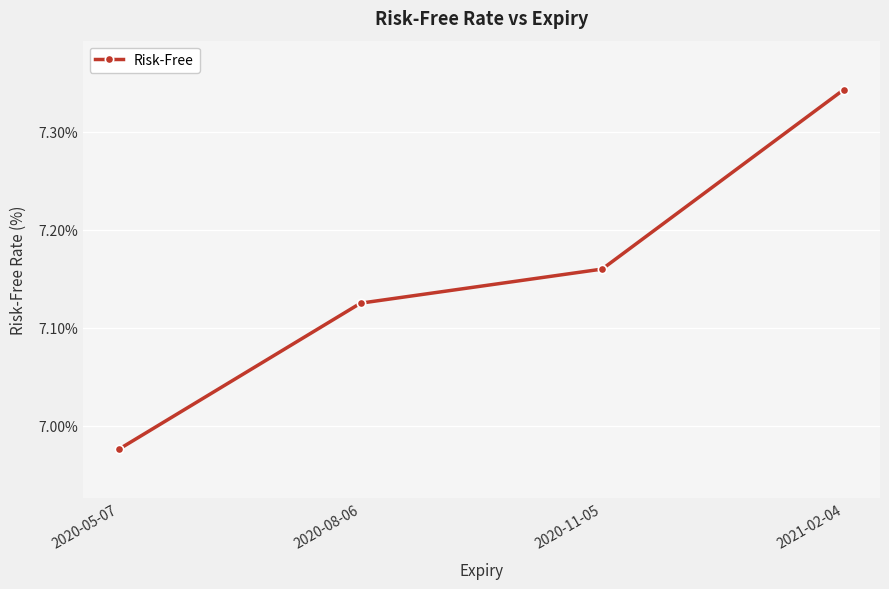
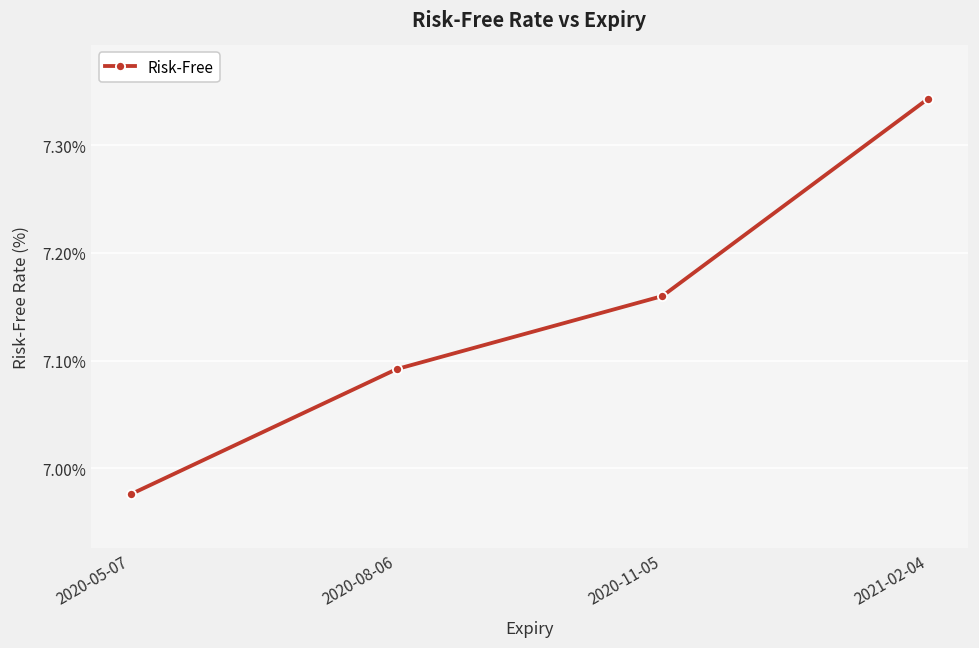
2020-08-06: 7.13% -> 7.09%
